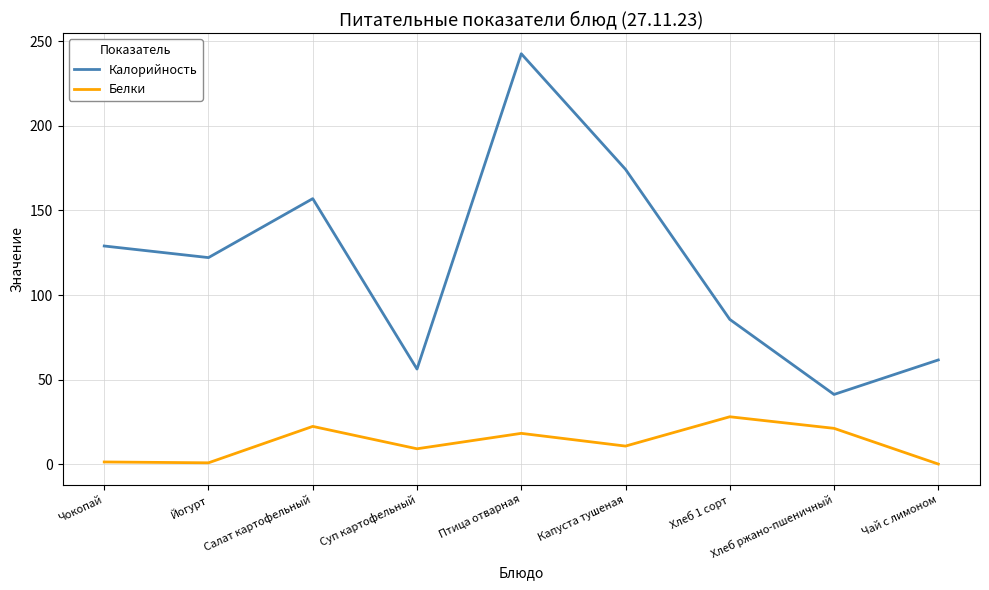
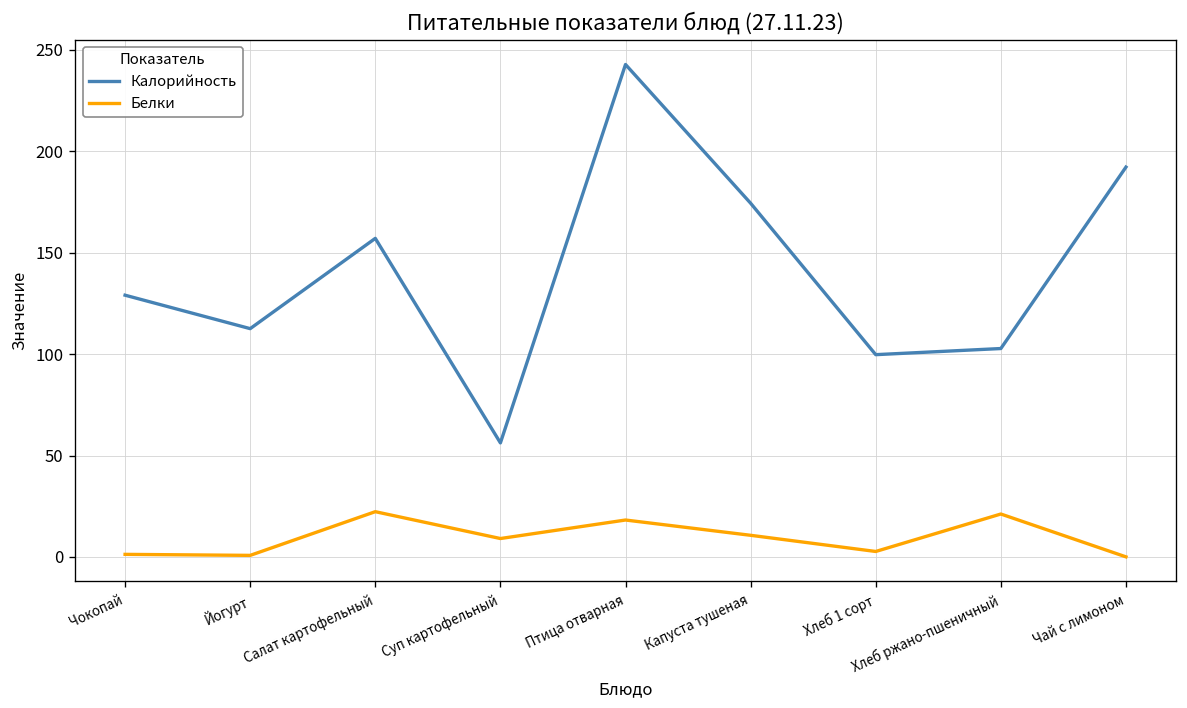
Калорийность, Йогурт: 122 -> 113
Калорийность, Хлеб 1 сорт: 86 -> 100
Белки, Хлеб 1 сорт: 28 -> 3
Калорийность, Хлеб ржано-пшеничный: 41 -> 103
Калорийность, Чай с лимоном: 62 -> 192
